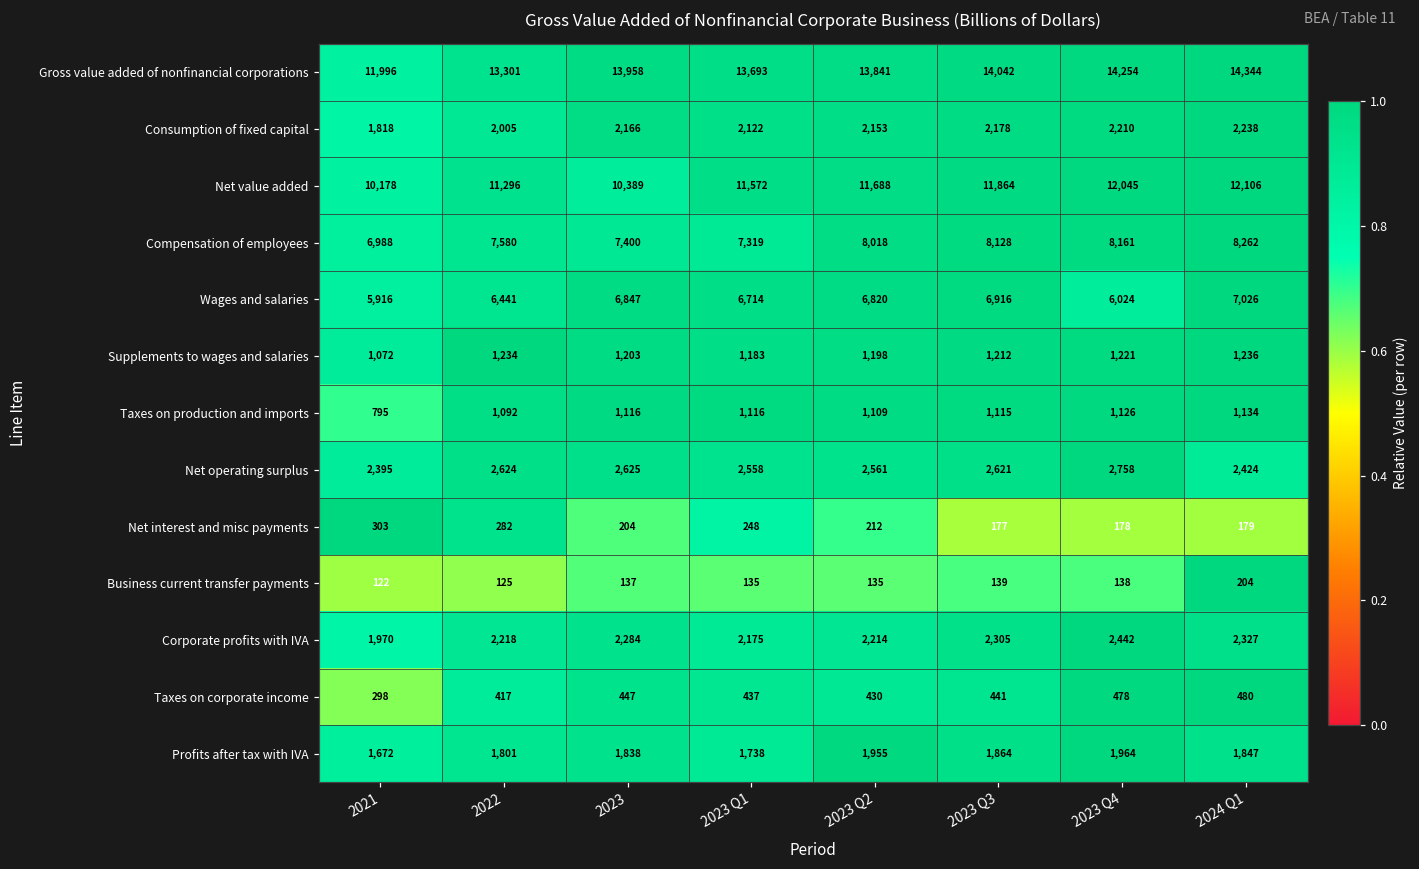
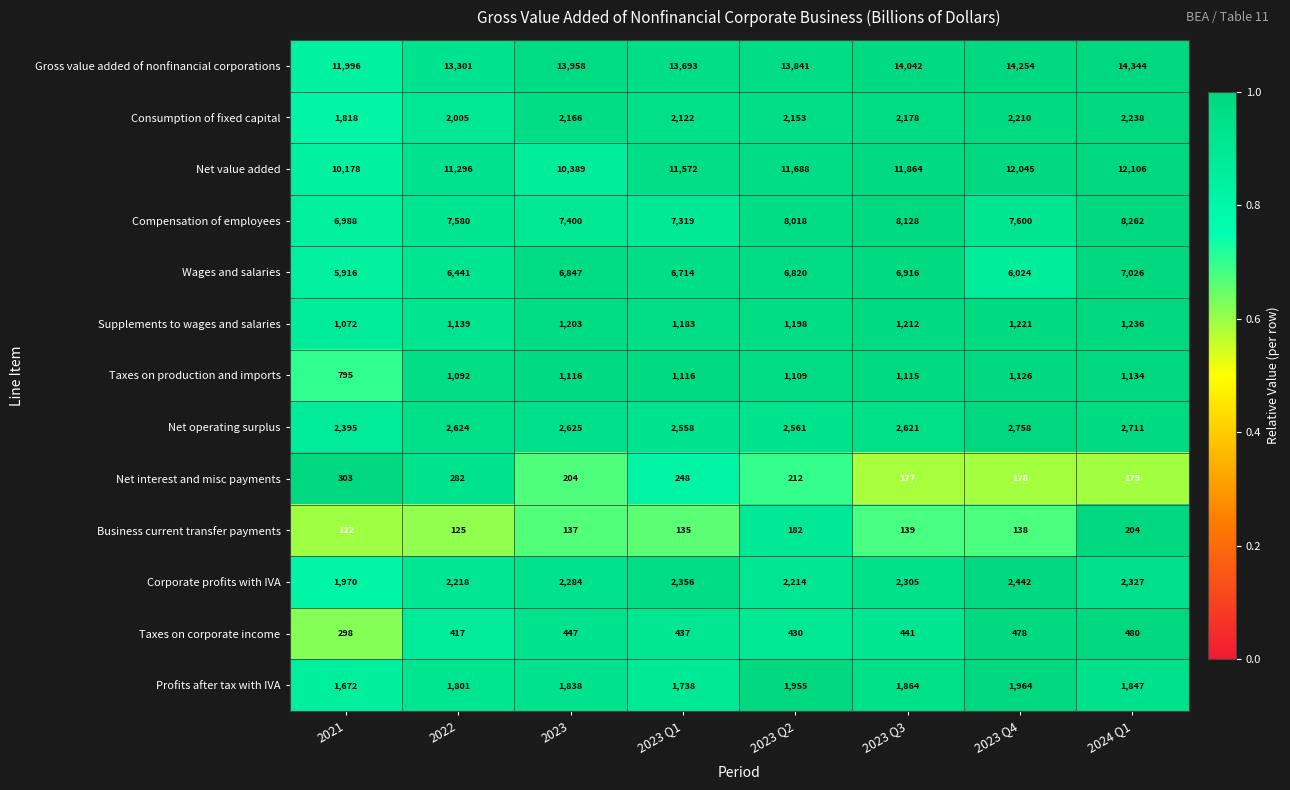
Compensation of employees, 2023 Q4: 8,161 -> 7,600
Supplements to wages and salaries, 2022: 1,234 -> 1,139
Net operating surplus, 2024 Q1: 2,424 -> 2,711
Business current transfer payments, 2023 Q2: 135 -> 182
Corporate profits with IVA, 2023 Q1: 2,175 -> 2,356
